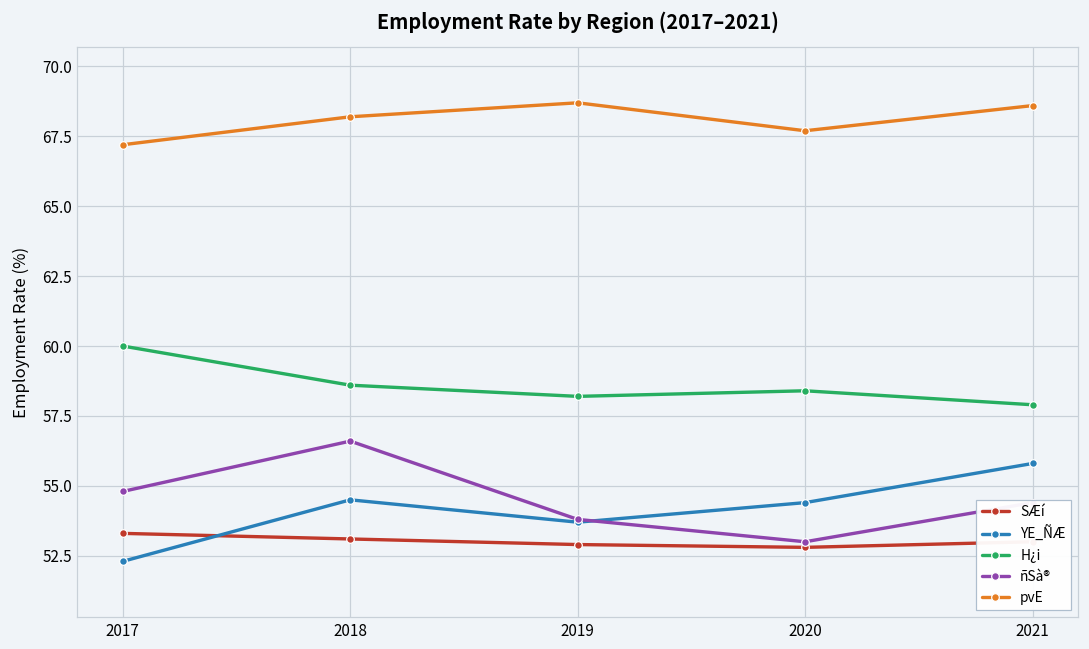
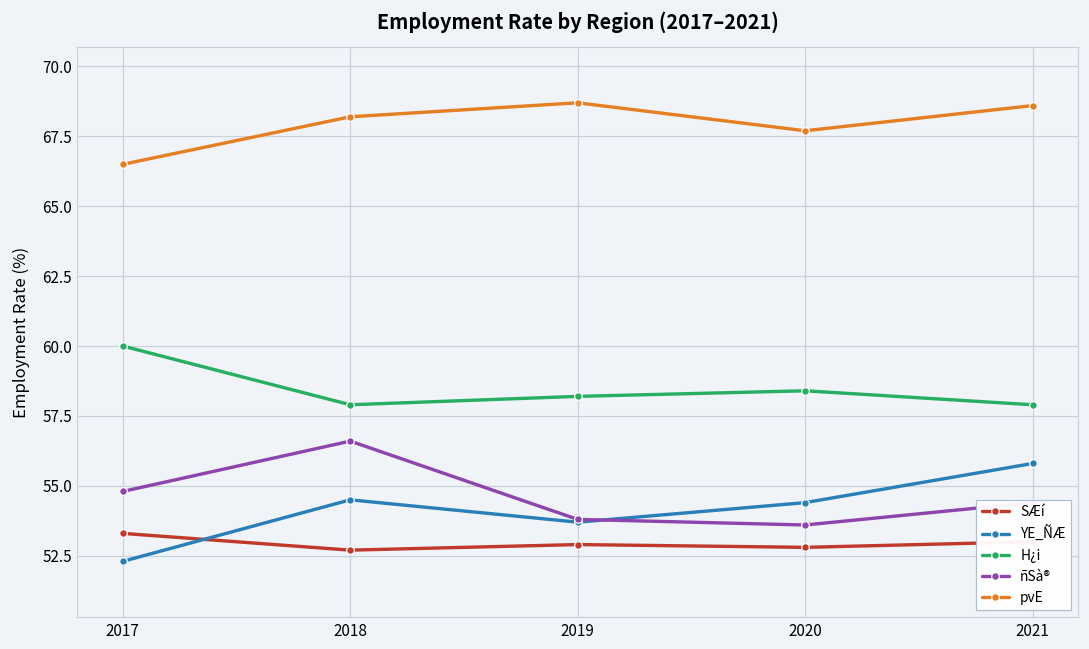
pvE, 2017: 67.2 -> 66.5
SÆí, 2018: 53.1 -> 52.7
H¿i, 2018: 58.6 -> 57.9
ñSà®, 2020: 53.0 -> 53.6
